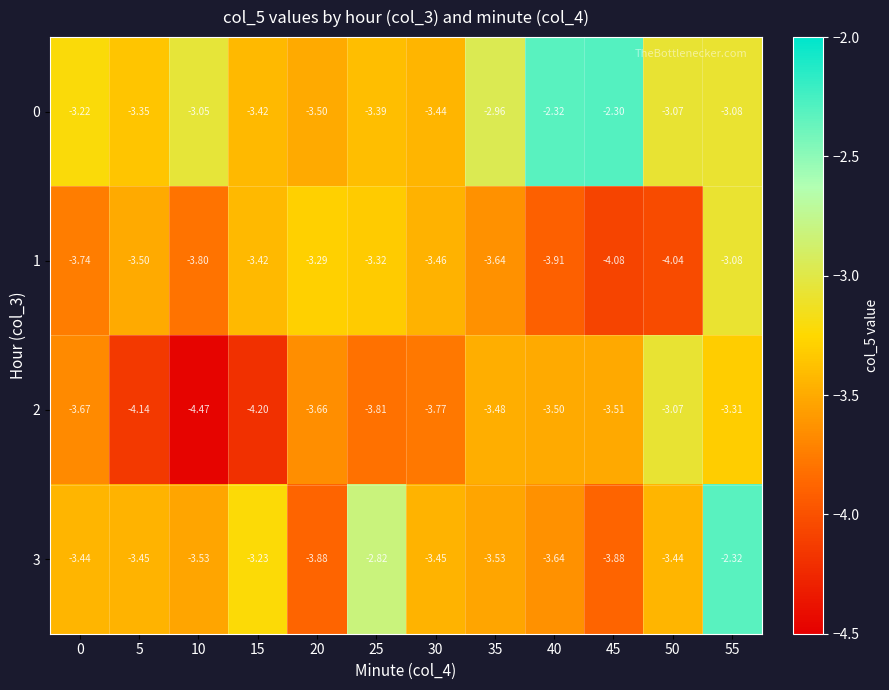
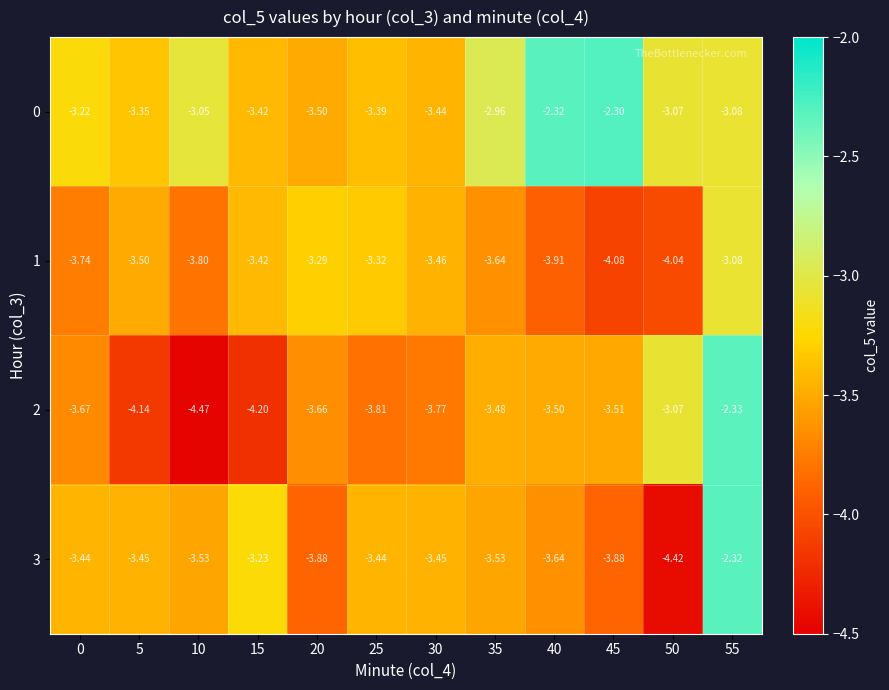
2, 55: -3.31 -> -2.33
3, 25: -2.82 -> -3.44
3, 50: -3.44 -> -4.42
